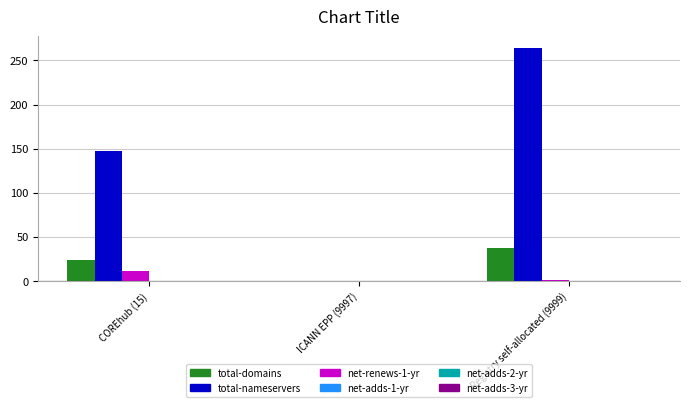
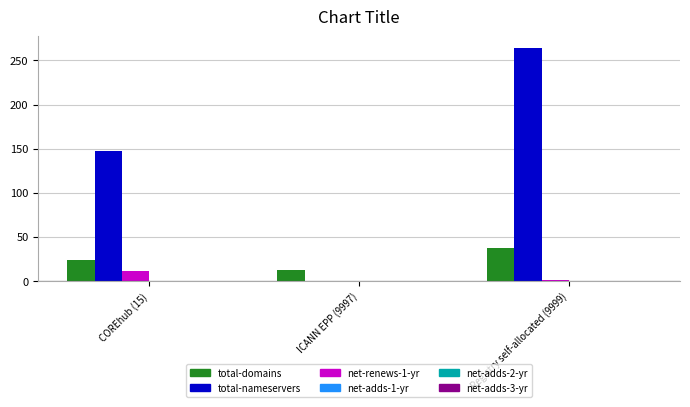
total-domains, ICANN EPP (9997): 0 -> 10
